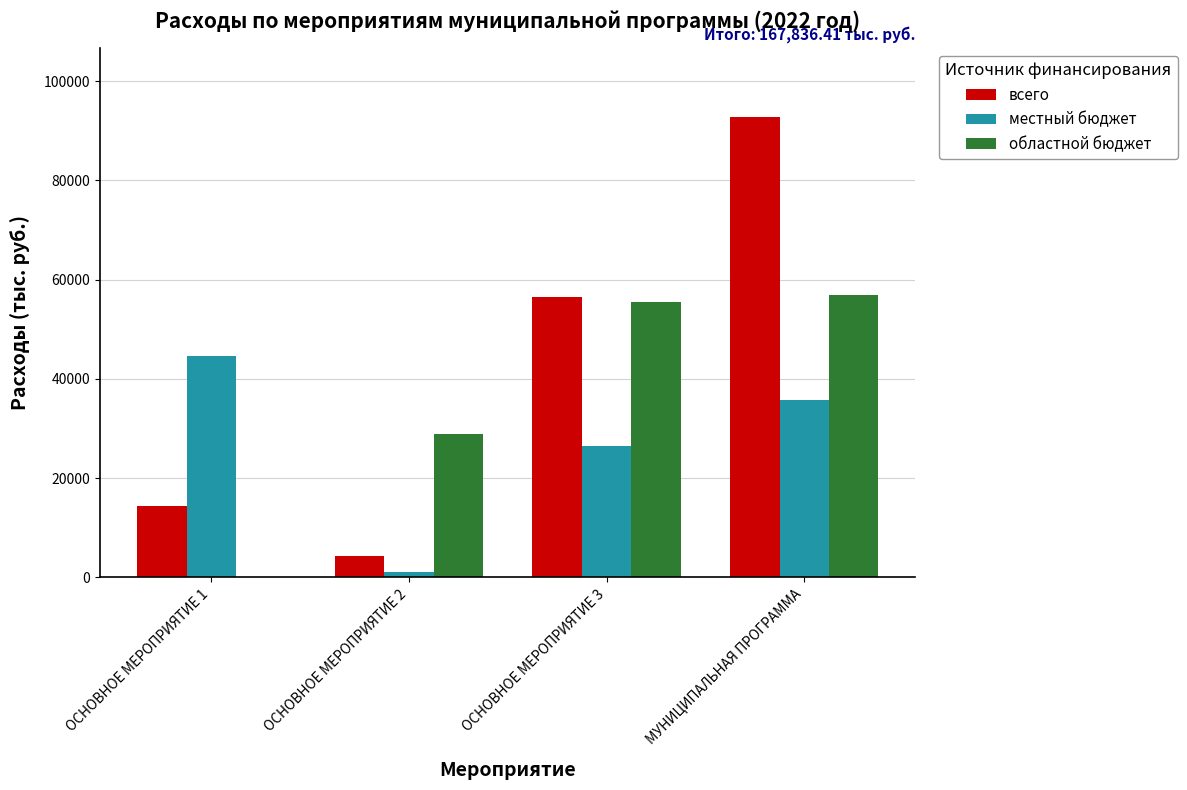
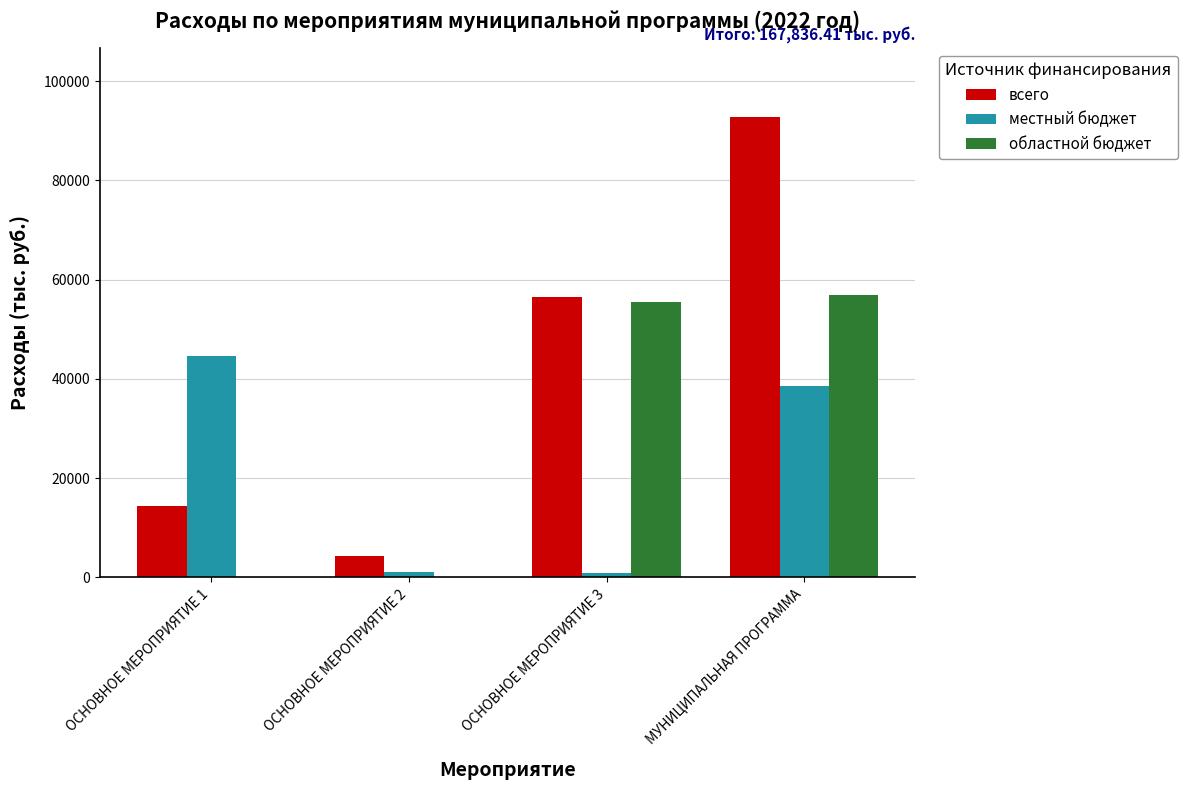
областной бюджет, ОСНОВНОЕ МЕРОПРИЯТИЕ 2: 29000 -> 0
местный бюджет, ОСНОВНОЕ МЕРОПРИЯТИЕ 3: 27000 -> 1000
местный бюджет, МУНИЦИПАЛЬНАЯ ПРОГРАММА: 36000 -> 39000
